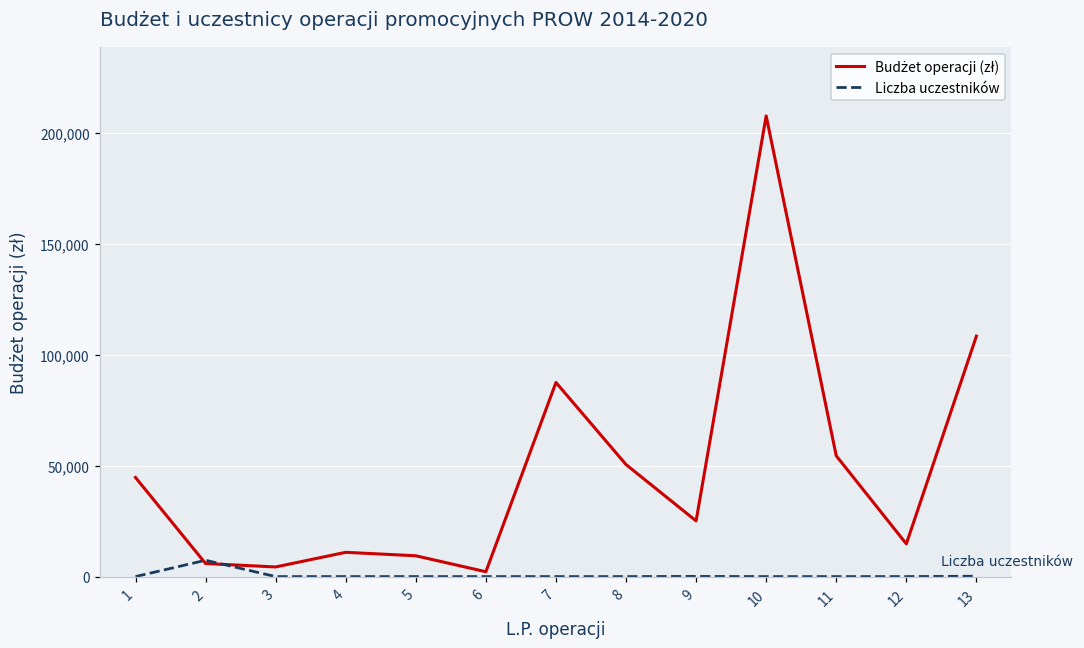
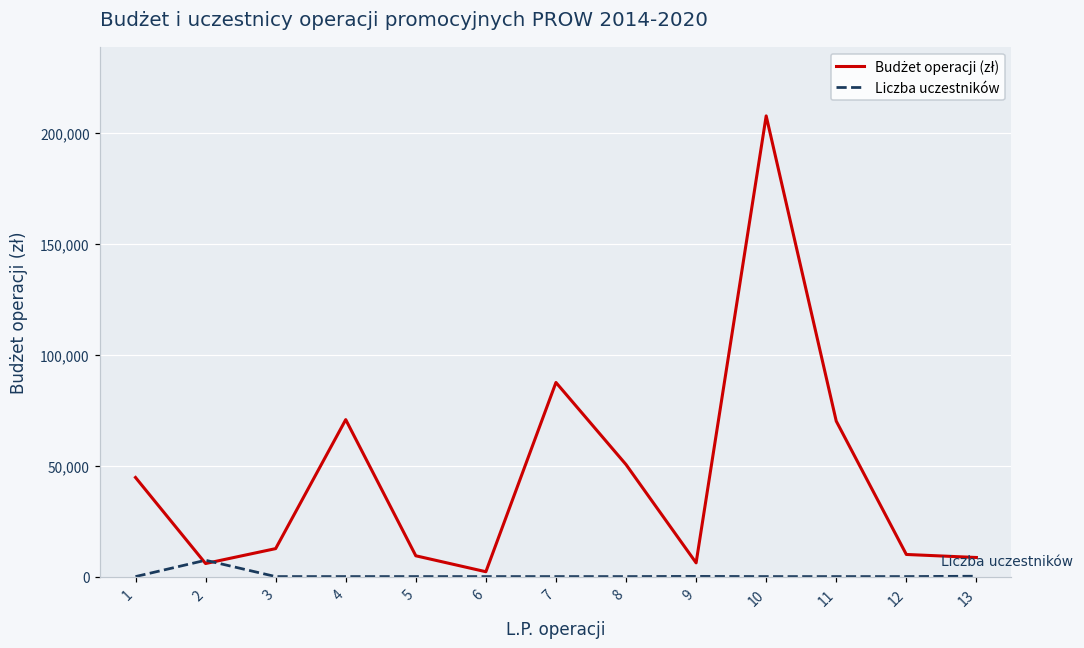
Budżet operacji (zł), 3: 4,000 -> 13,000
Budżet operacji (zł), 4: 11,000 -> 71,000
Budżet operacji (zł), 9: 25,000 -> 6,000
Budżet operacji (zł), 11: 54,000 -> 70,000
Budżet operacji (zł), 12: 15,000 -> 10,000
Budżet operacji (zł), 13: 108,000 -> 9,000
